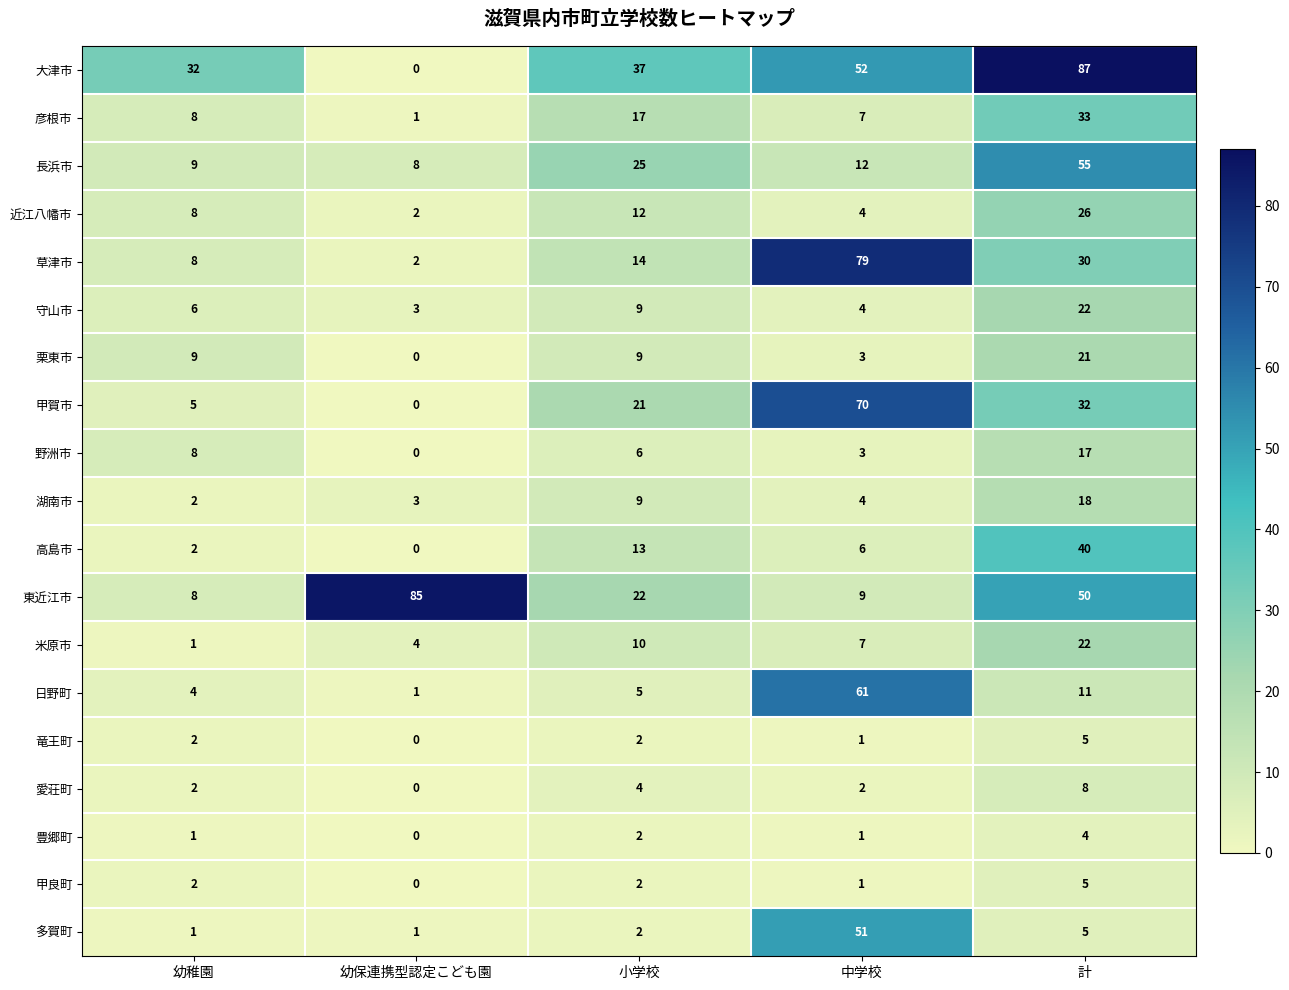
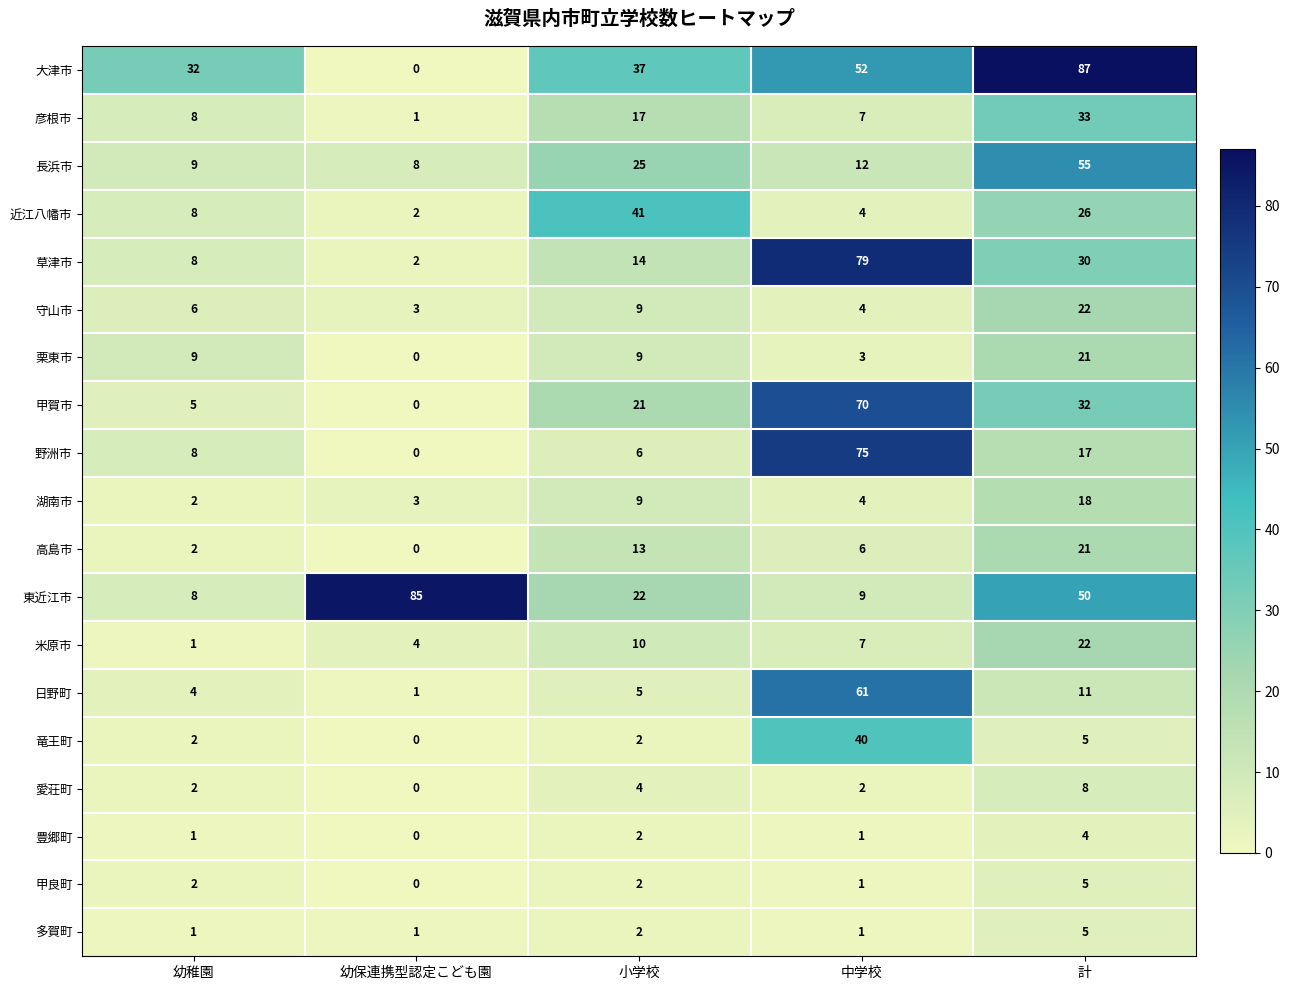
近江八幡市, 小学校: 12 -> 41
野洲市, 中学校: 3 -> 75
高島市, 計: 40 -> 21
竜王町, 中学校: 1 -> 40
多賀町, 中学校: 51 -> 1
